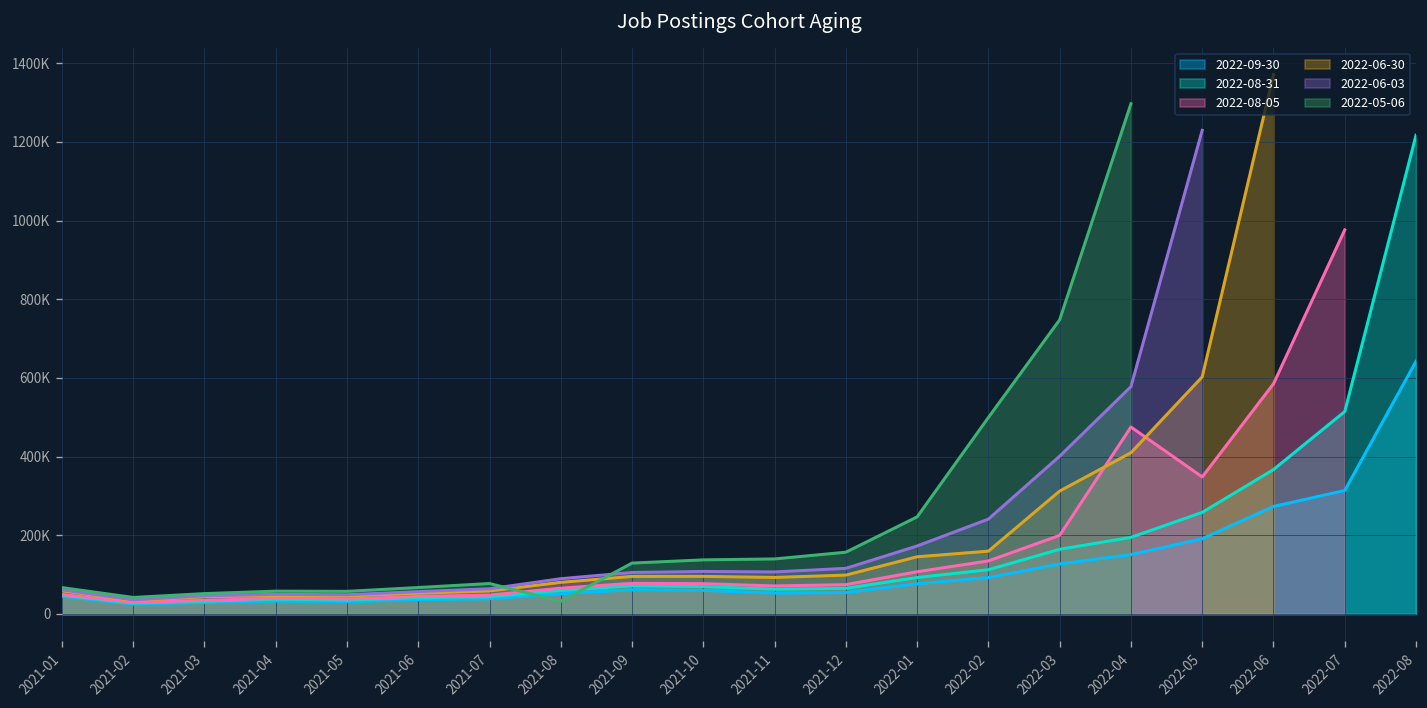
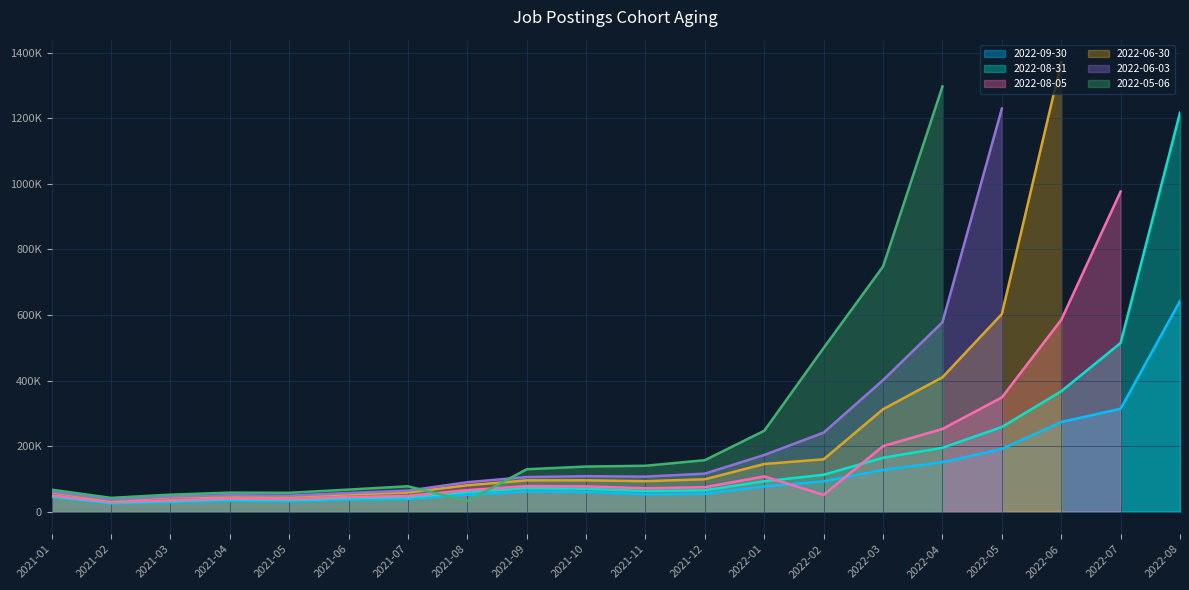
2022-08-05, 2022-02: 130000 -> 50000
2022-08-05, 2022-04: 480000 -> 250000
